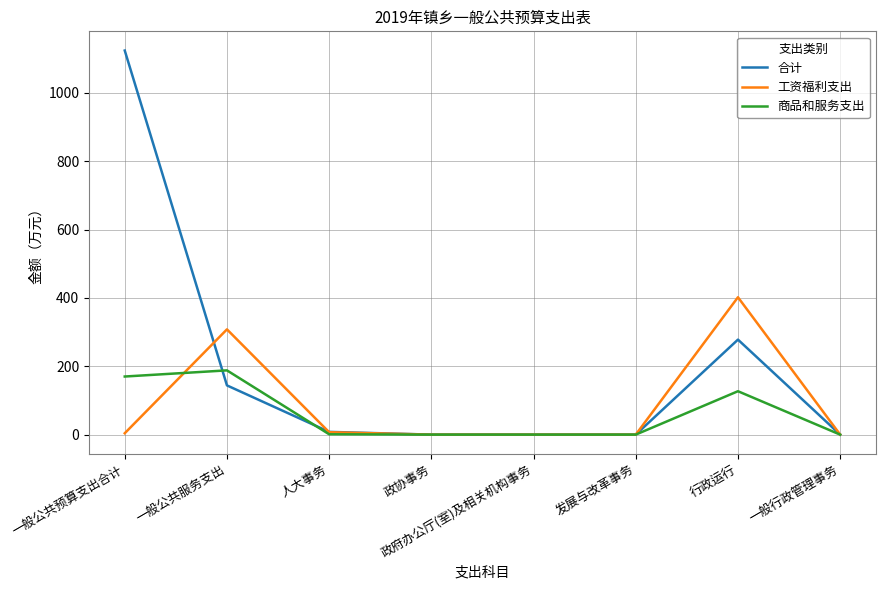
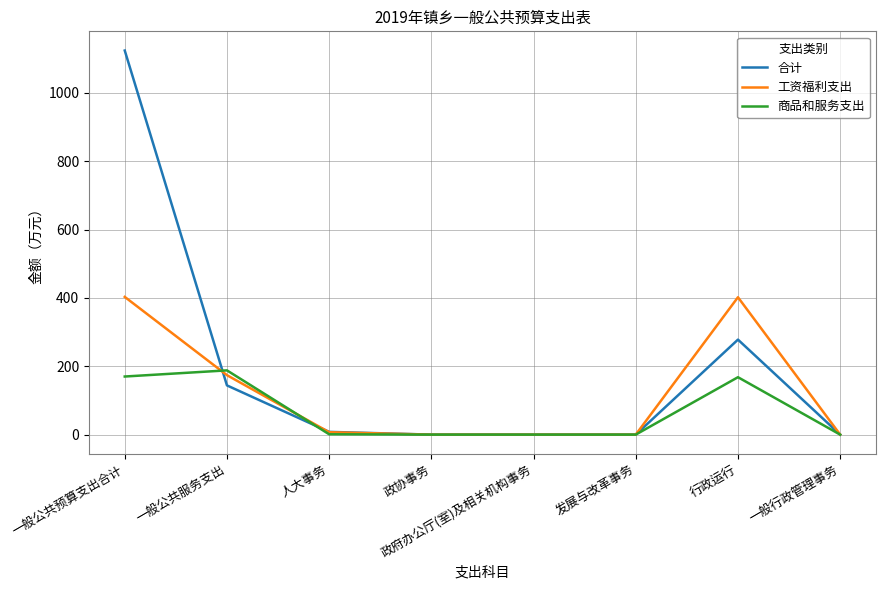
工资福利支出, 一般公共预算支出合计: 0 -> 400
工资福利支出, 一般公共服务支出: 310 -> 170
商品和服务支出, 行政运行: 130 -> 170
